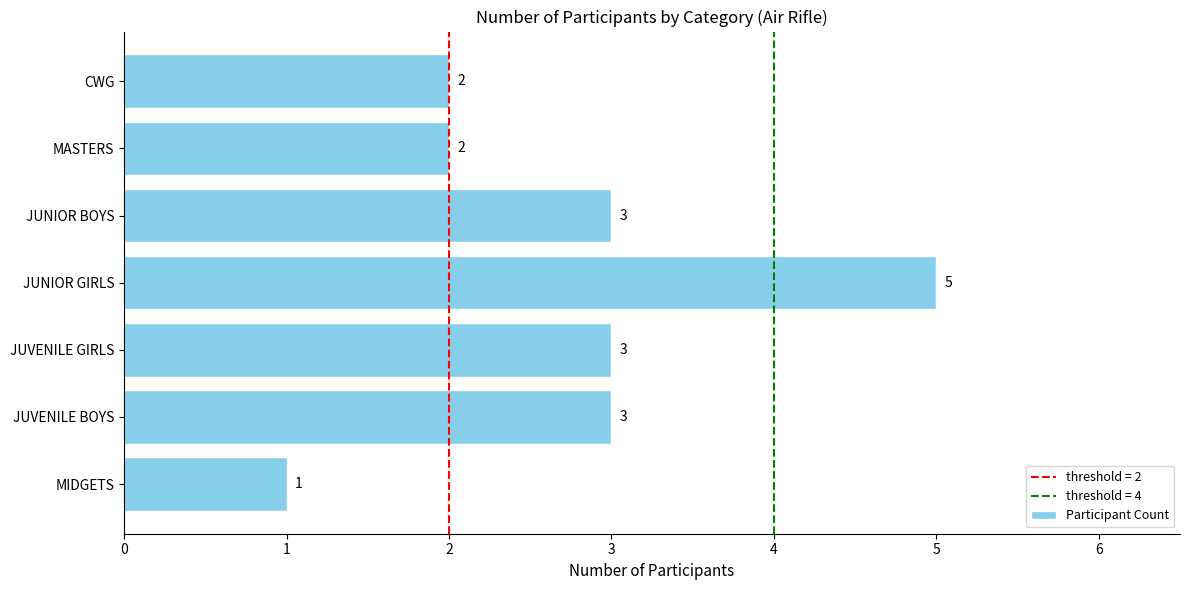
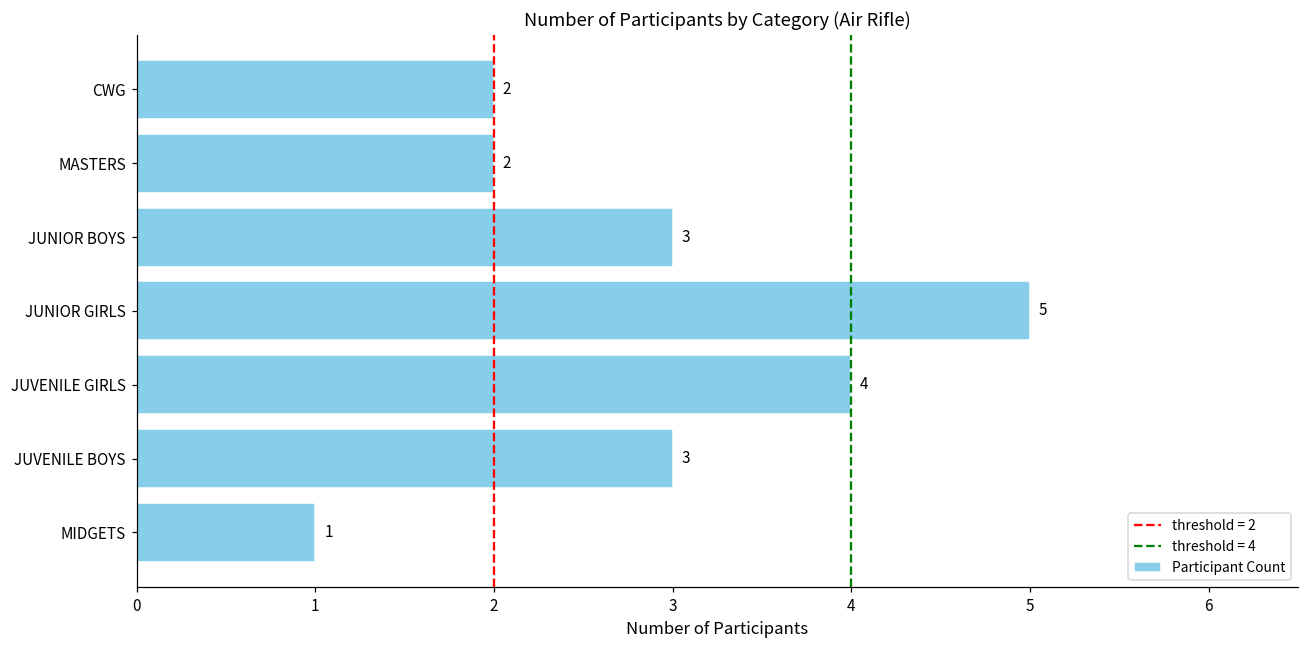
JUVENILE GIRLS: 3 -> 4
